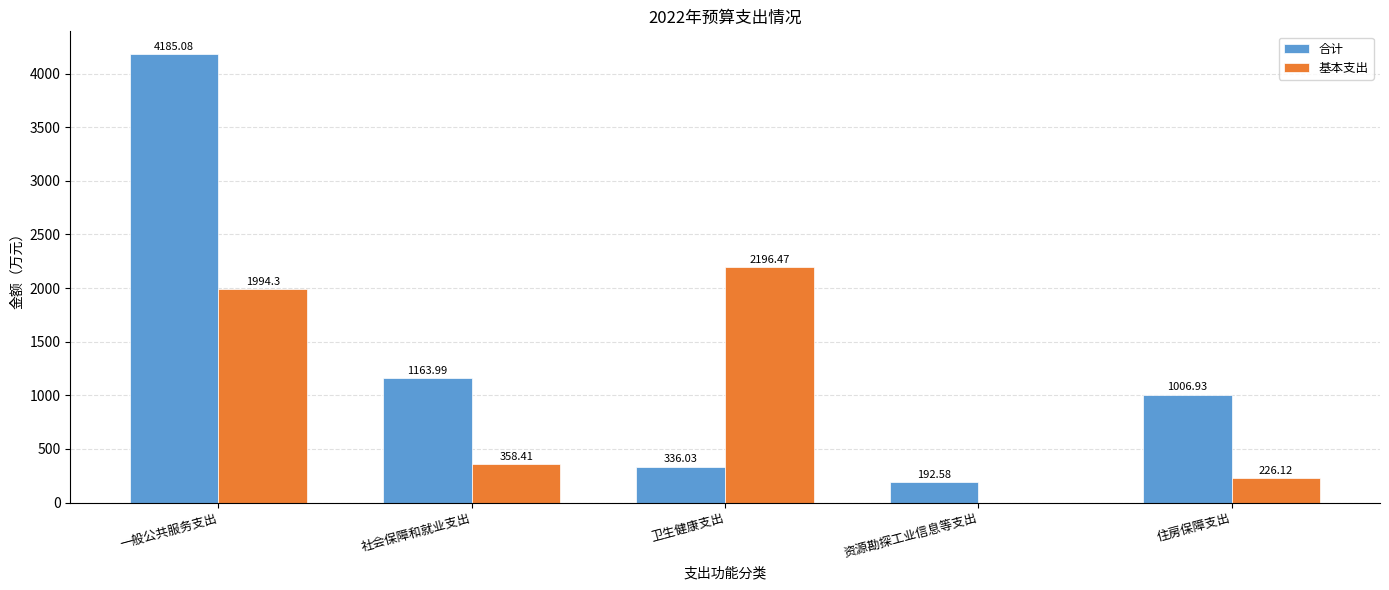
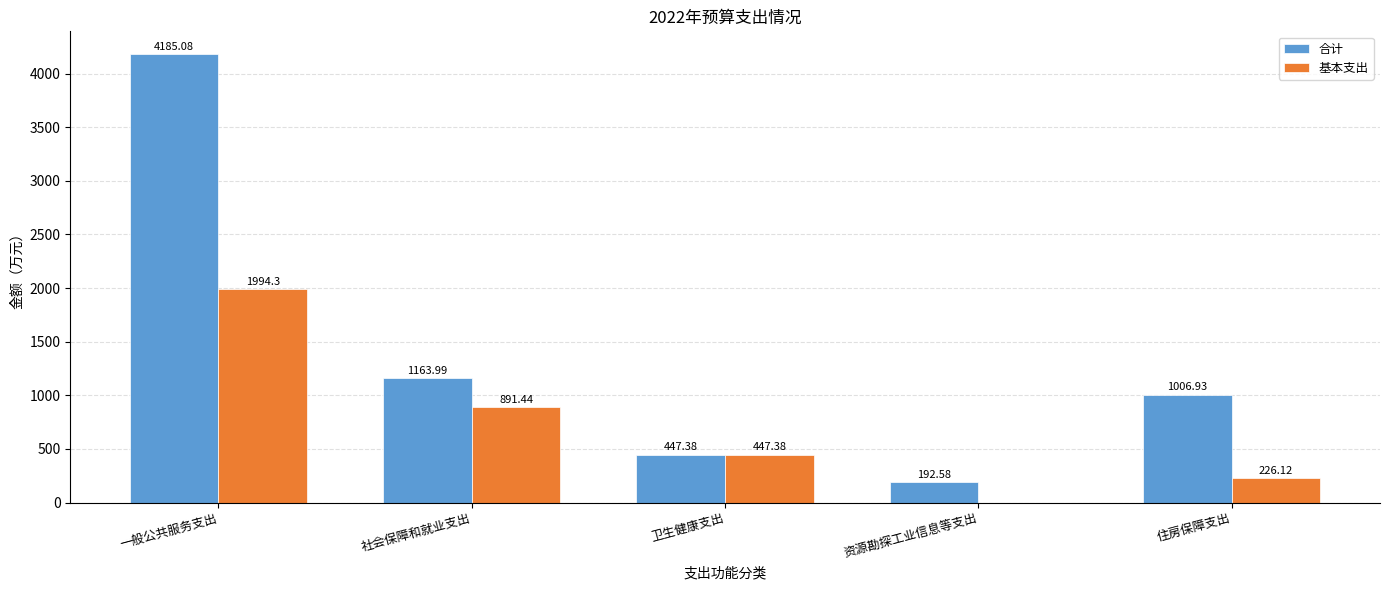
基本支出, 社会保障和就业支出: 358.41 -> 891.44
合计, 卫生健康支出: 336.03 -> 447.38
基本支出, 卫生健康支出: 2196.47 -> 447.38
